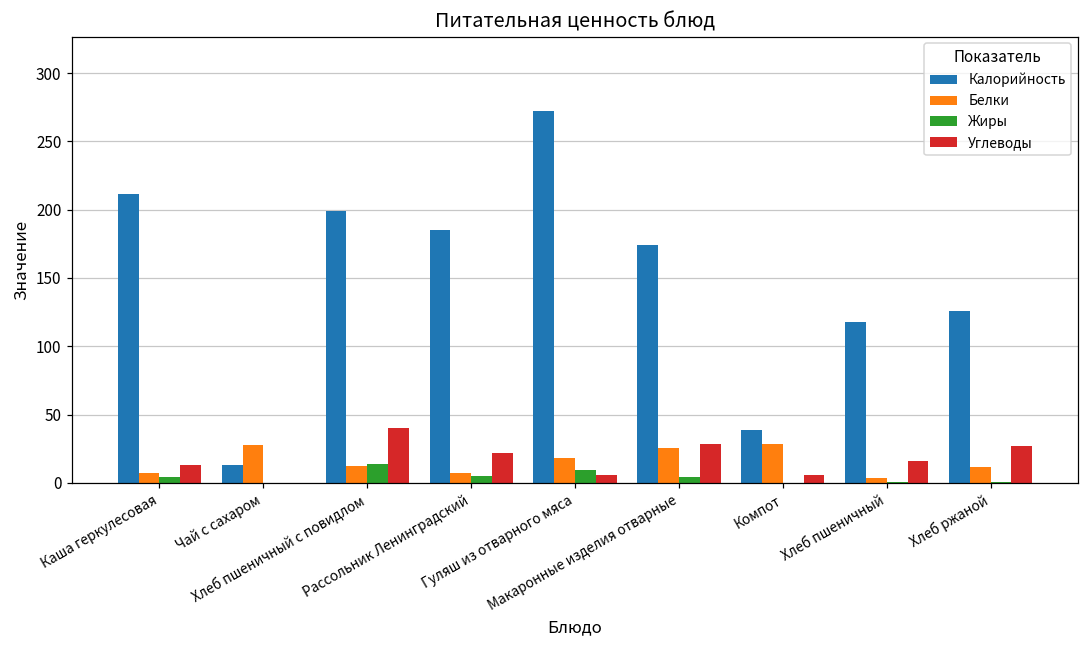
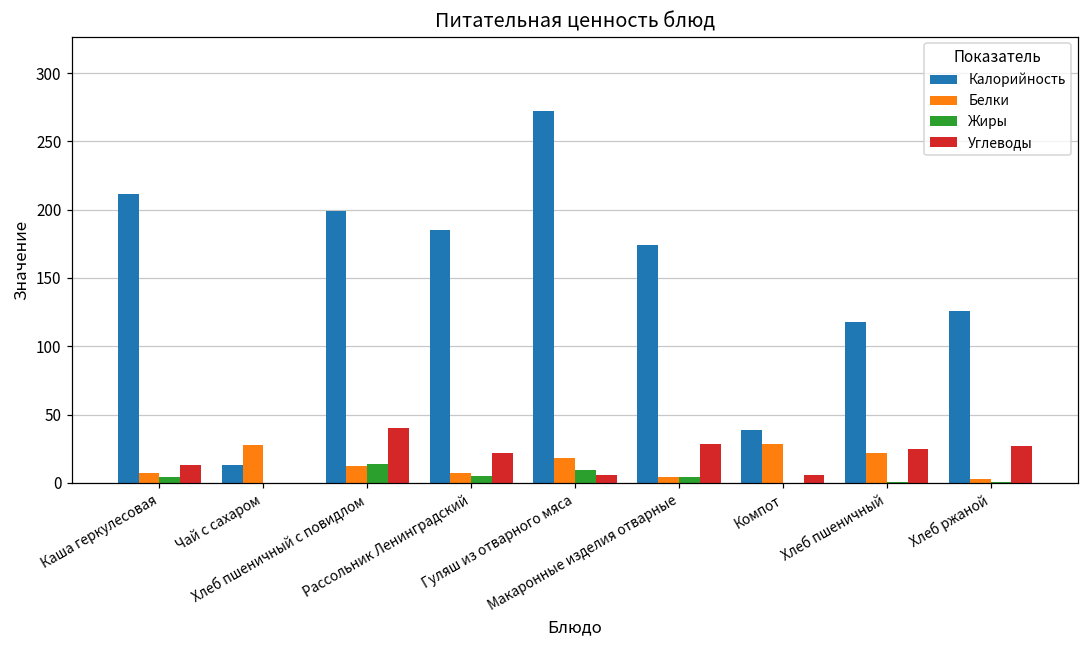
Белки, Макаронные изделия отварные: 26 -> 4
Белки, Хлеб пшеничный: 4 -> 22
Углеводы, Хлеб пшеничный: 16 -> 25
Белки, Хлеб ржаной: 11 -> 3
